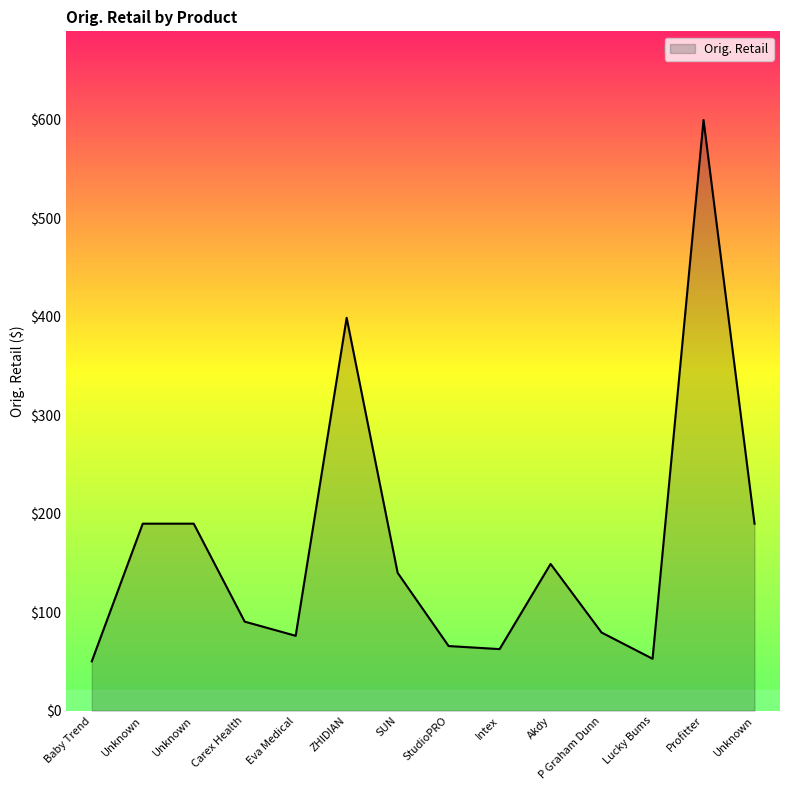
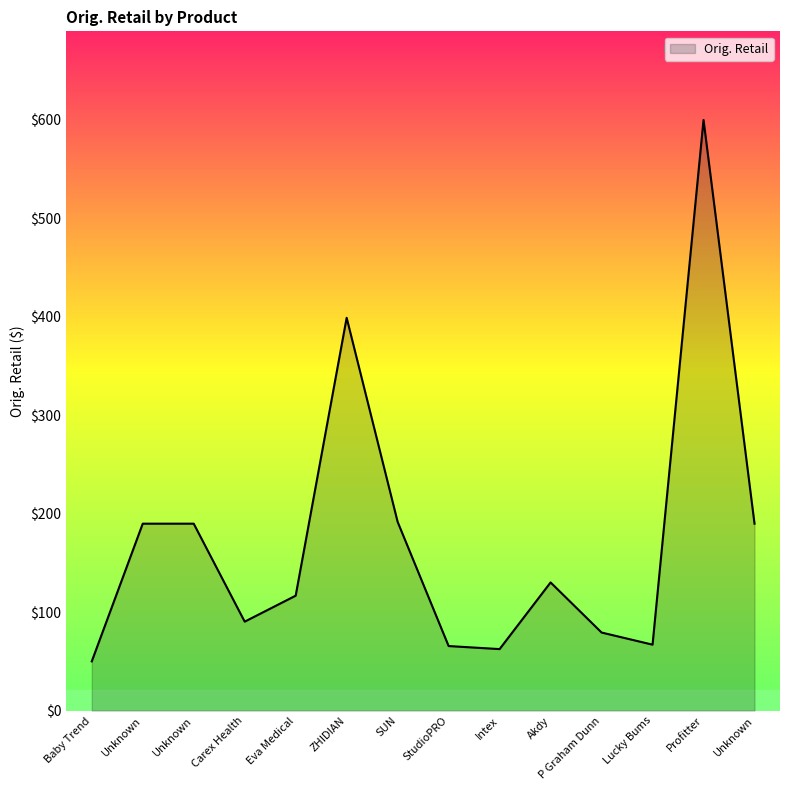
Eva Medical: $80 -> $120
SUN: $140 -> $190
Akdy: $150 -> $130
Lucky Bums: $50 -> $70
